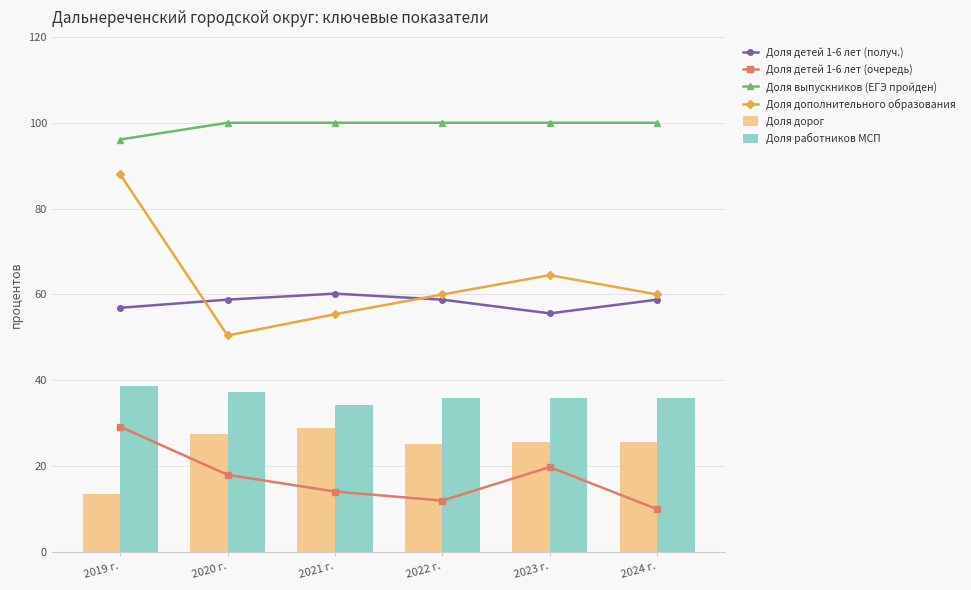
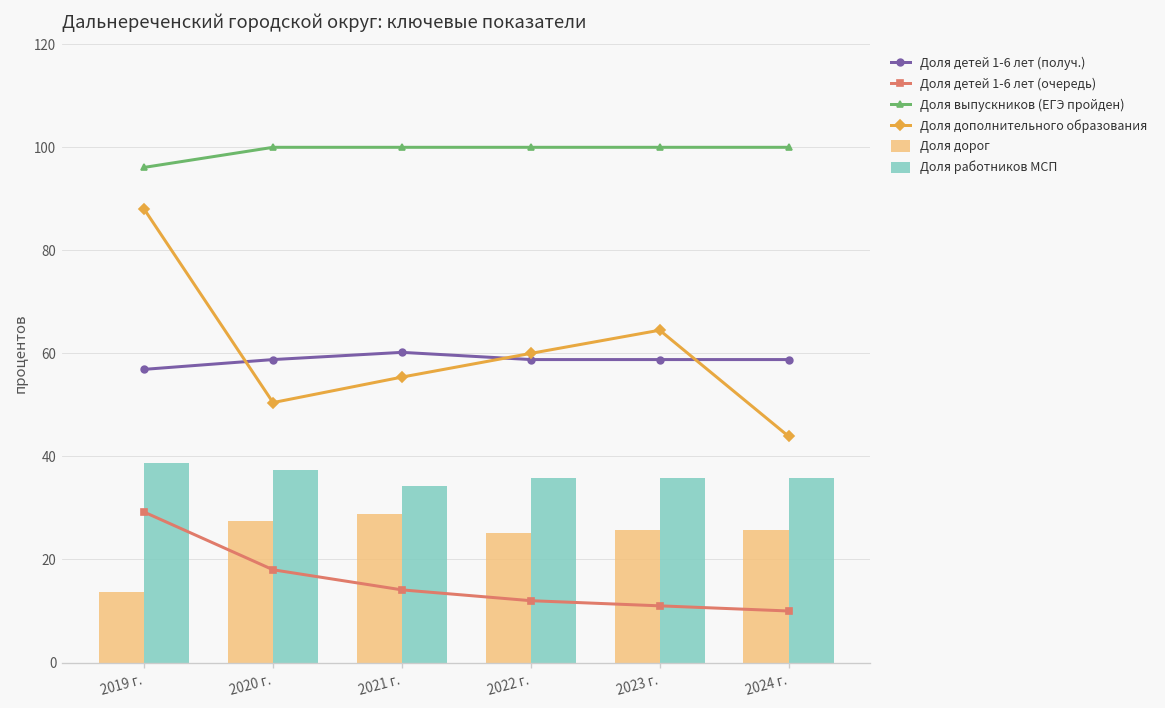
Доля детей 1-6 лет (получ.), 2023 г.: 56 -> 59
Доля детей 1-6 лет (очередь), 2023 г.: 20 -> 11
Доля дополнительного образования, 2024 г.: 60 -> 44
